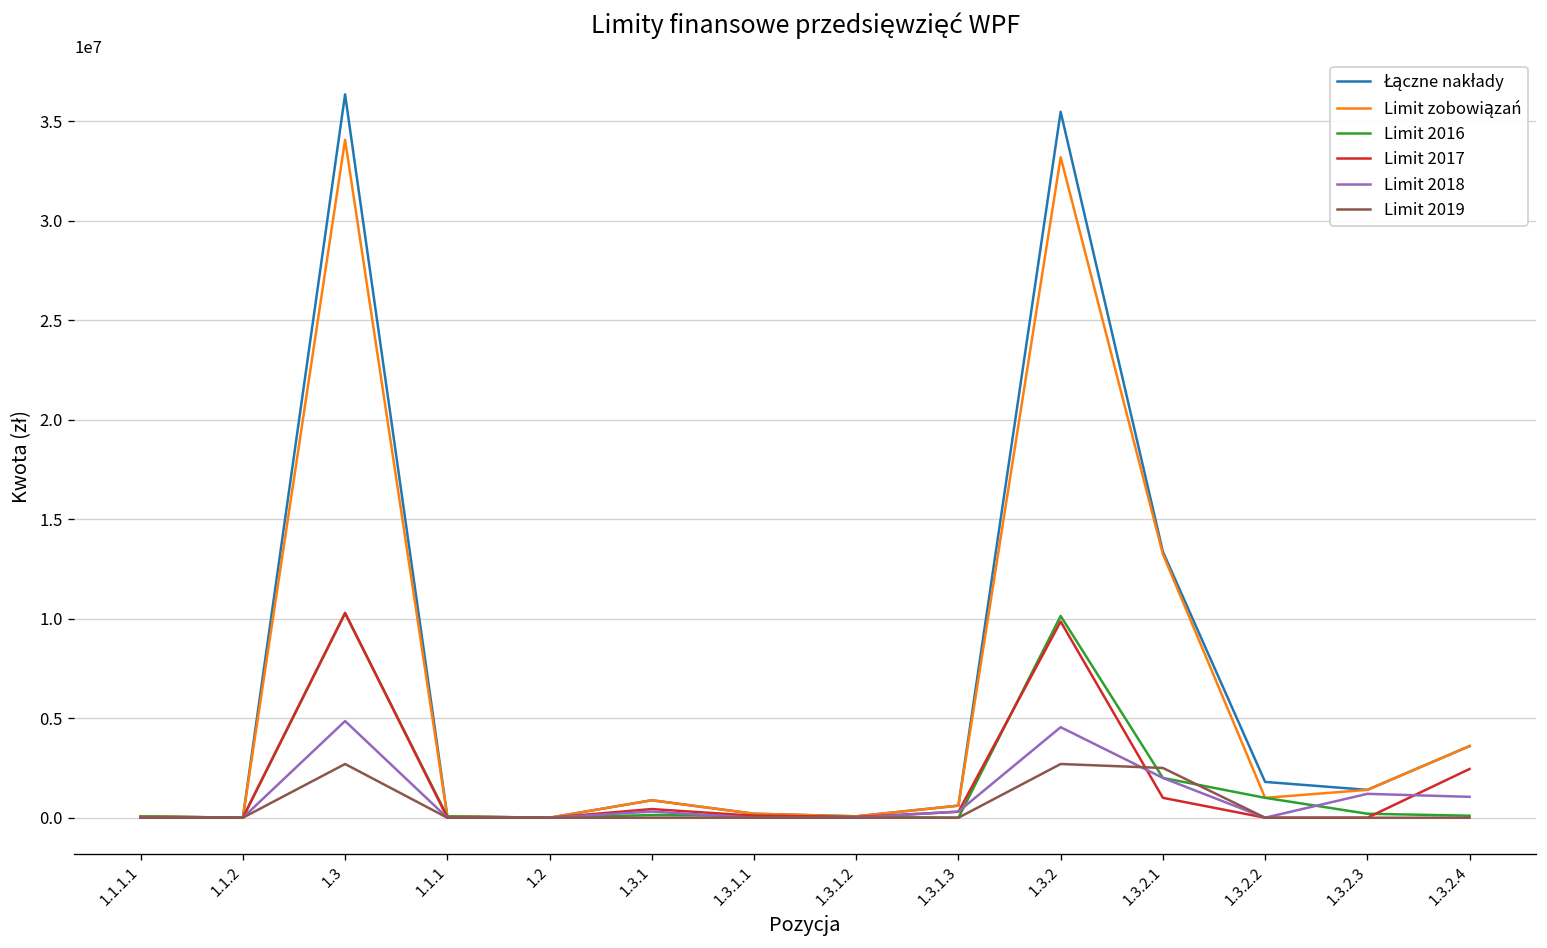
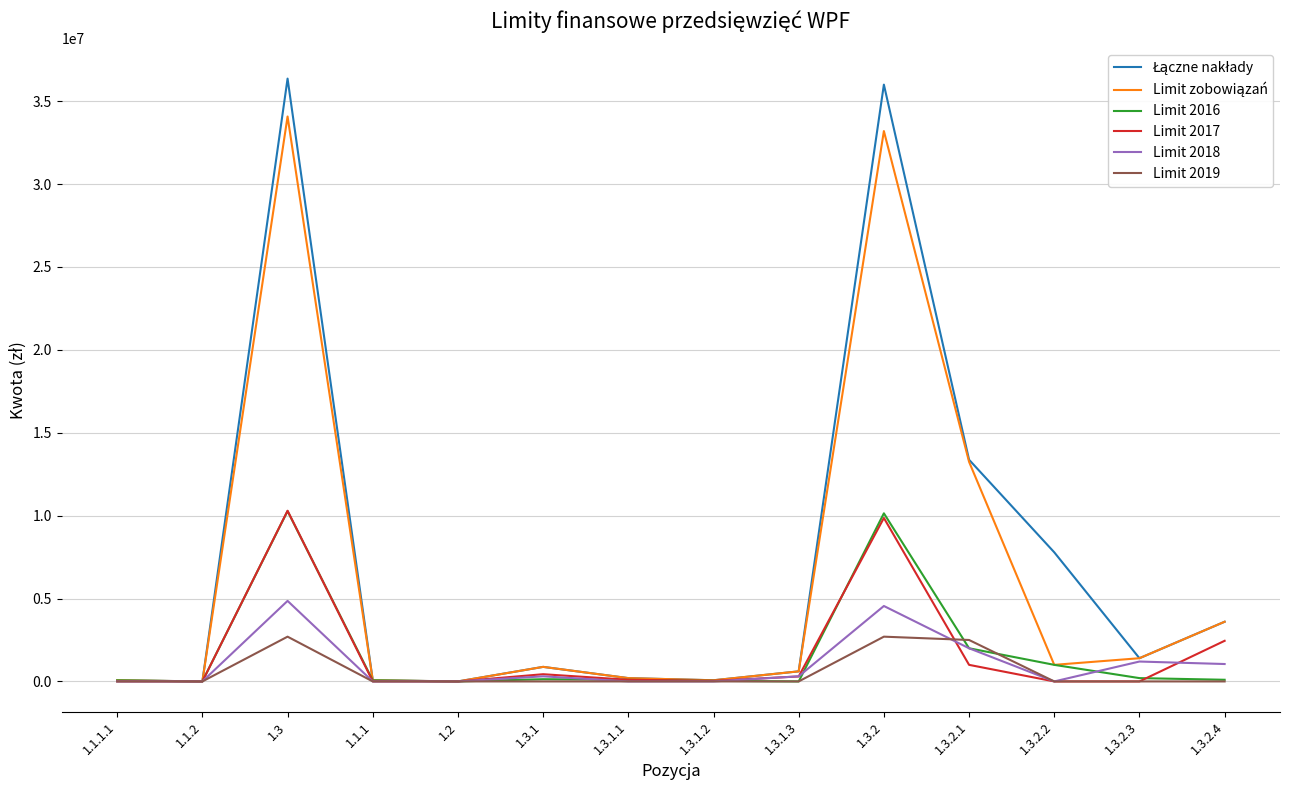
Łączne nakłady, 1.3.2: 35500000 -> 36000000
Łączne nakłady, 1.3.2.2: 1800000 -> 7800000
